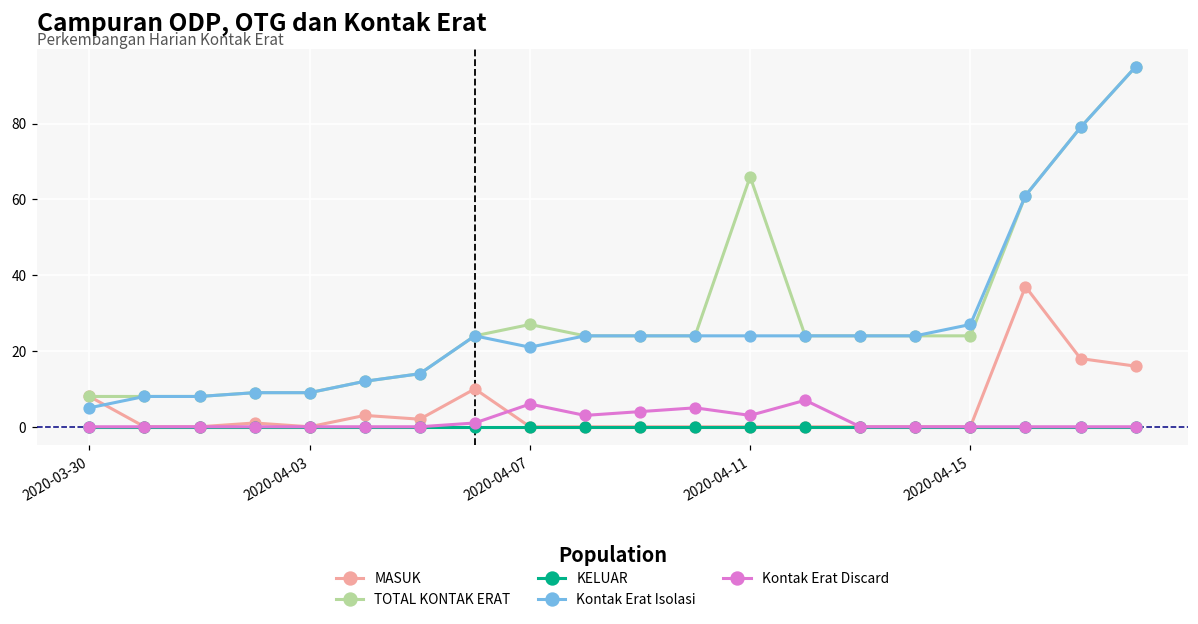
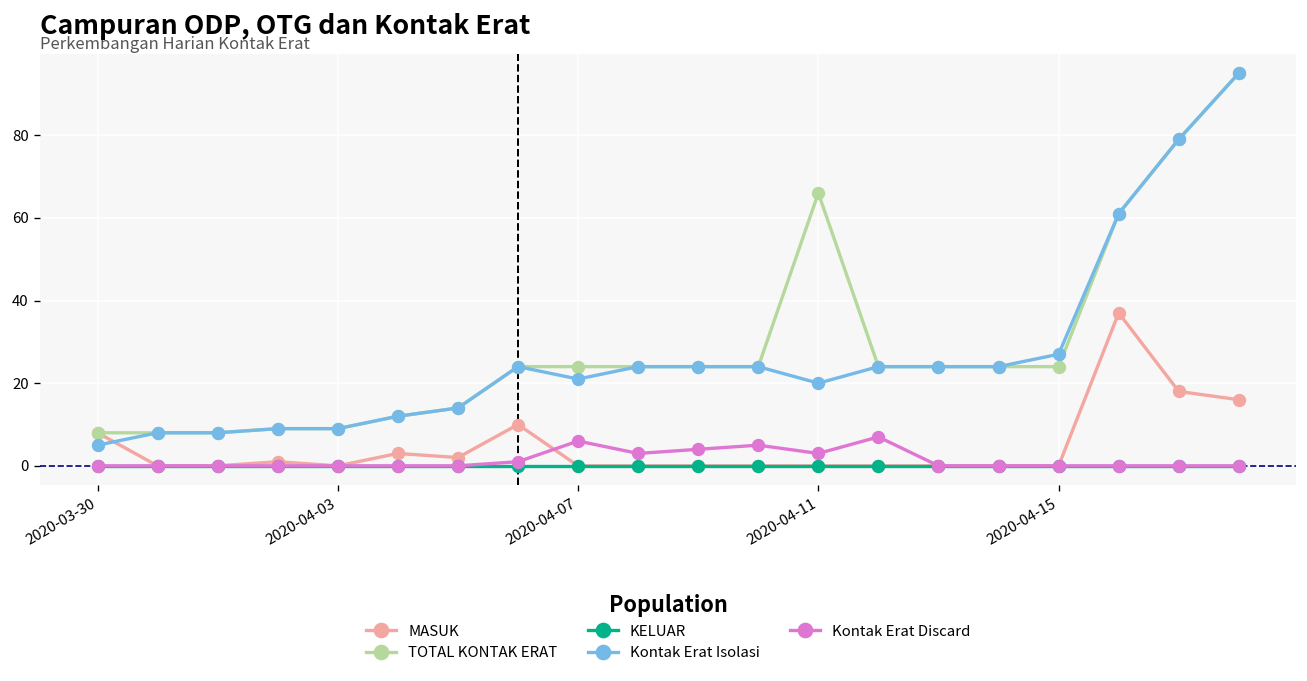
TOTAL KONTAK ERAT, 2020-04-07: 27 -> 24
Kontak Erat Isolasi, 2020-04-11: 24 -> 20
